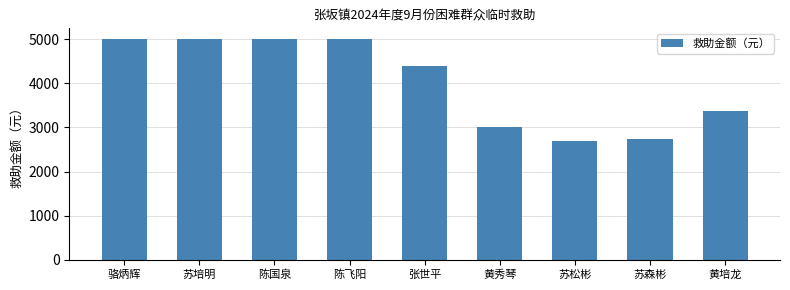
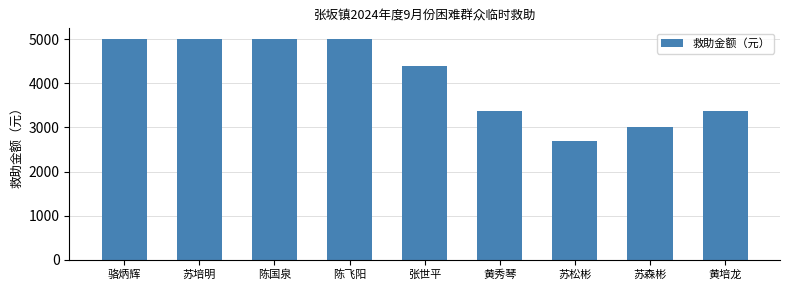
黄秀琴: 3000 -> 3400
苏森彬: 2700 -> 3000
